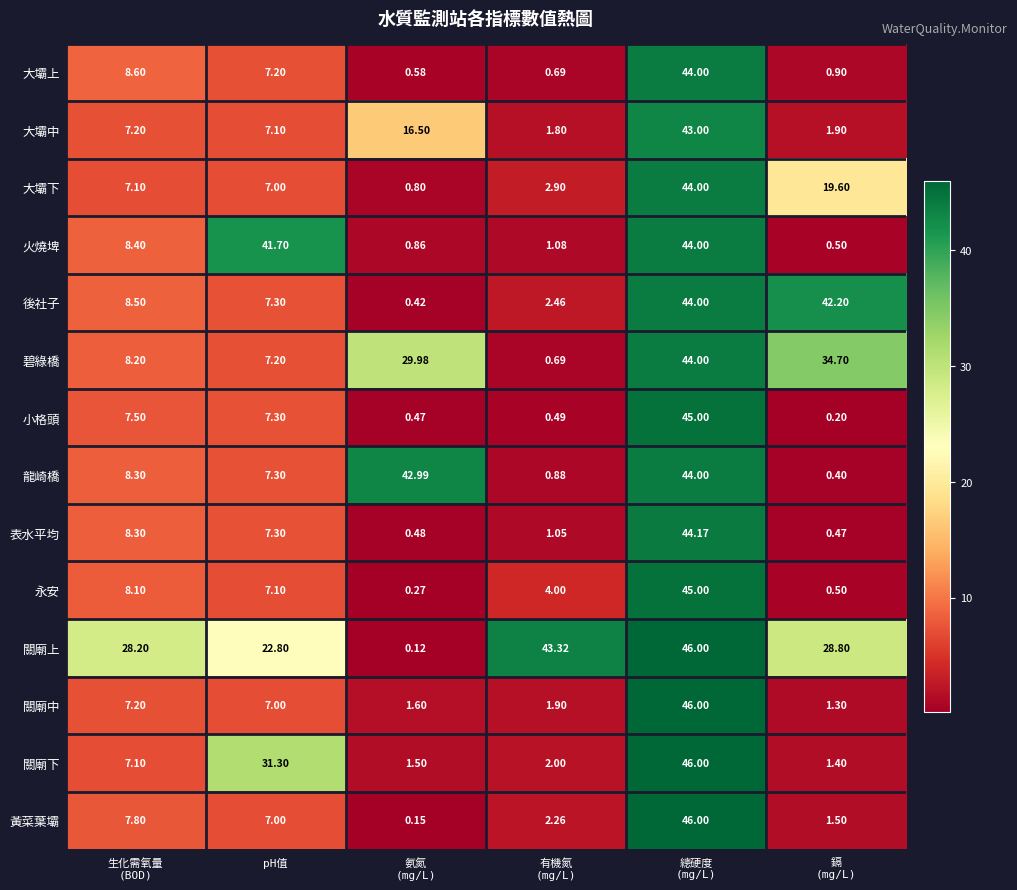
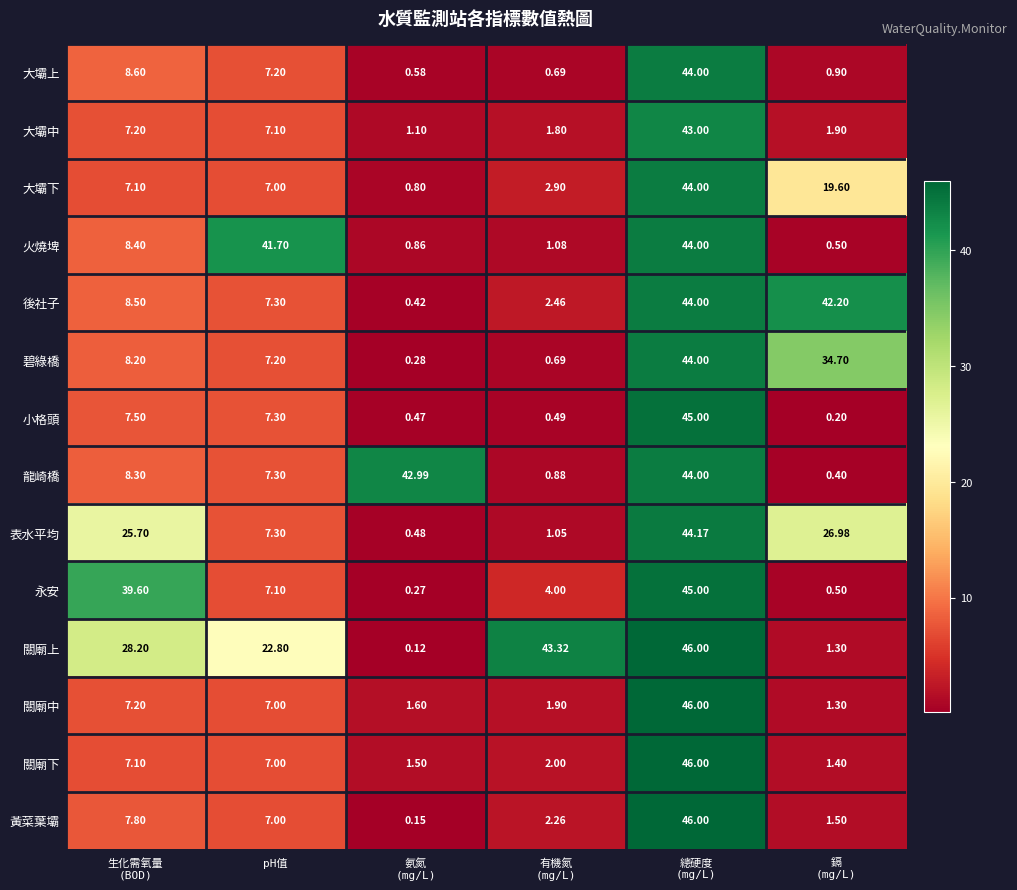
大壩中, 氨氮 (mg/L): 16.50 -> 1.10
碧綠橋, 氨氮 (mg/L): 29.98 -> 0.28
表水平均, 生化需氧量 (BOD): 8.30 -> 25.70
表水平均, 鎘 (mg/L): 0.47 -> 26.98
永安, 生化需氧量 (BOD): 8.10 -> 39.60
關廟上, 鎘 (mg/L): 28.80 -> 1.30
關廟下, pH值: 31.30 -> 7.00
